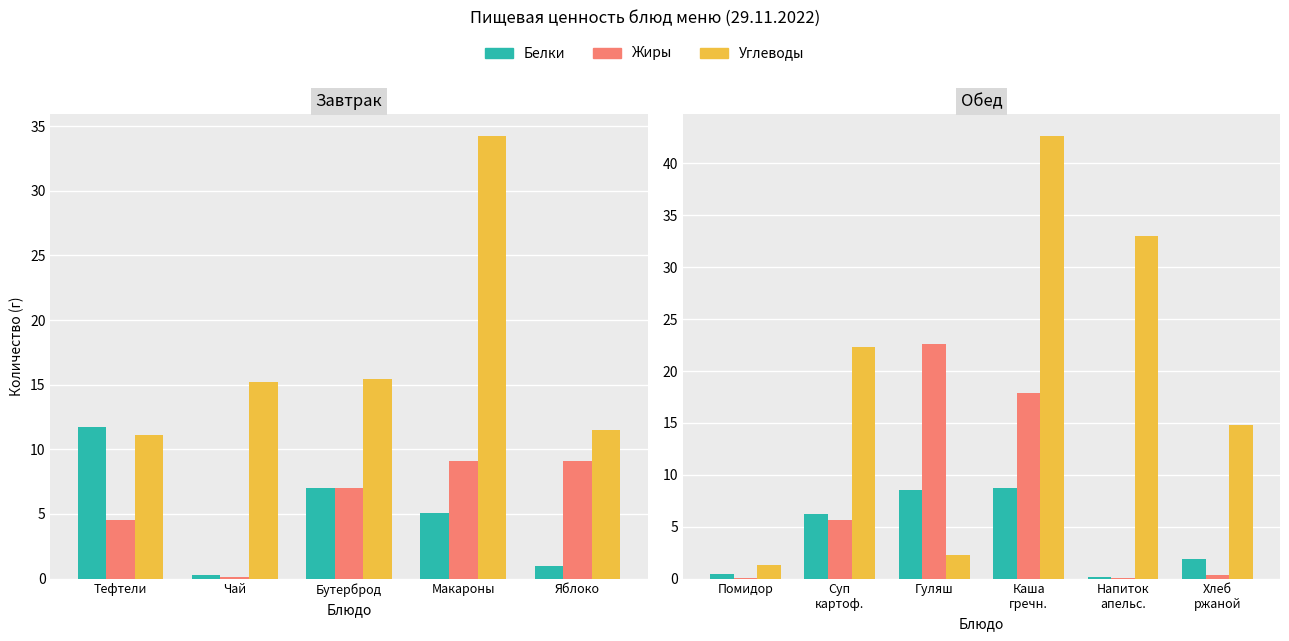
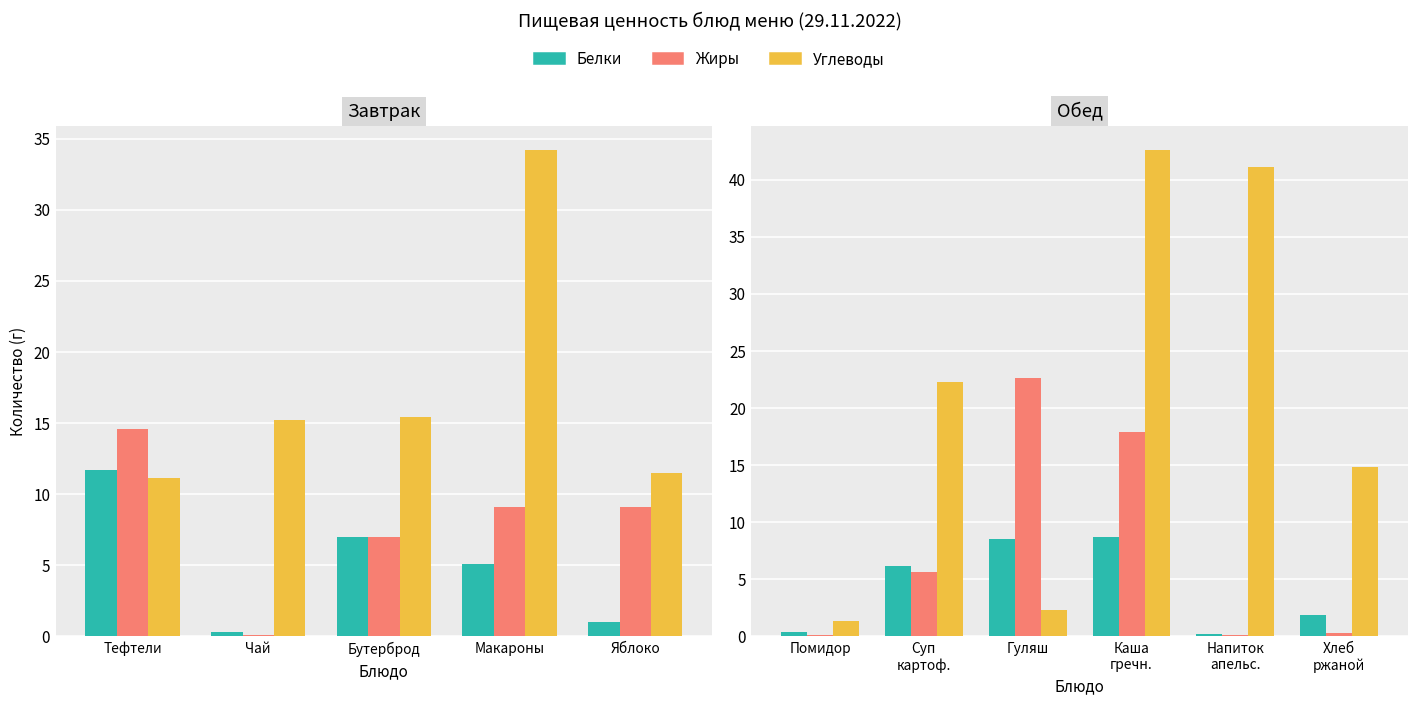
Завтрак, Жиры, Тефтели: 4.5 -> 14.6
Обед, Углеводы, Напиток апельс.: 33.0 -> 41.1
